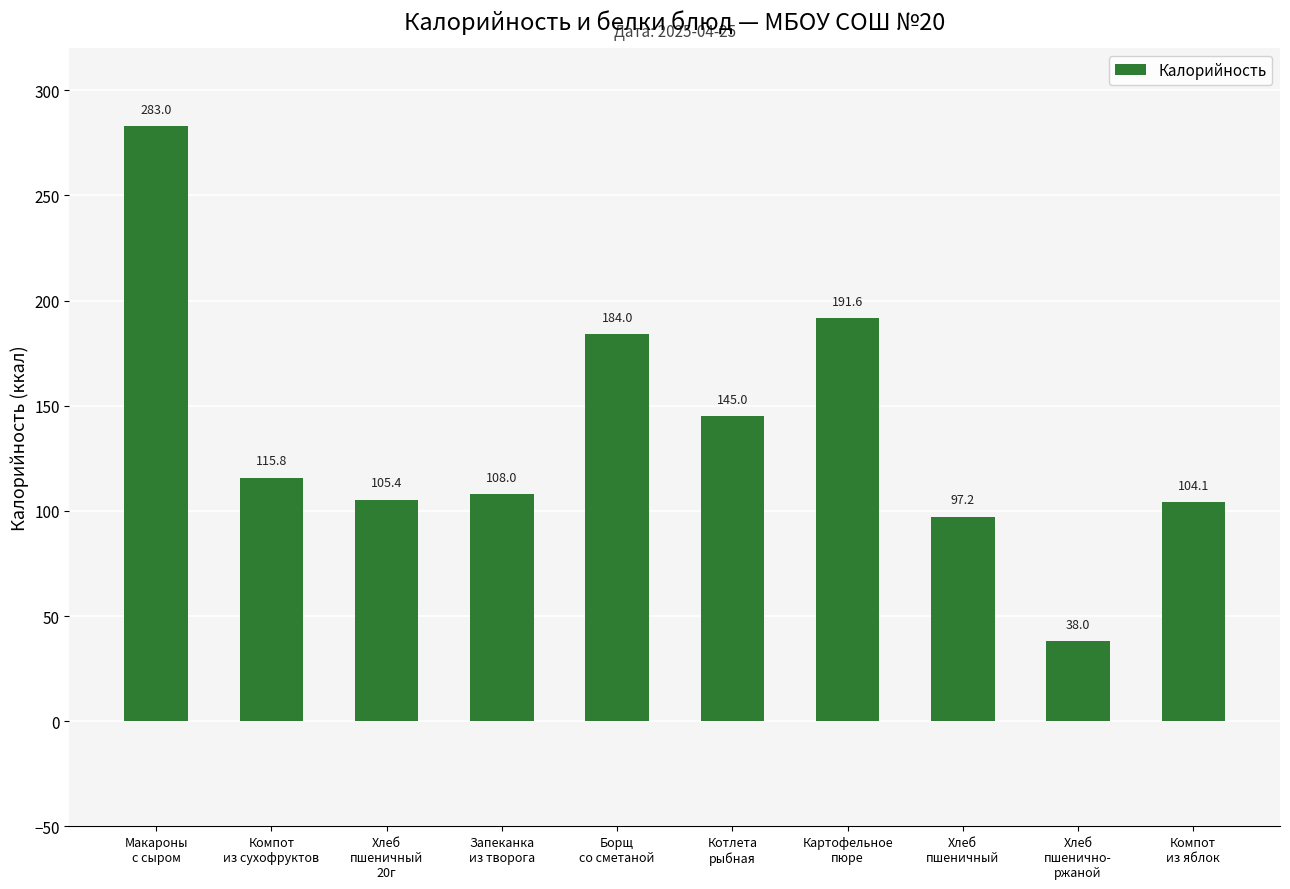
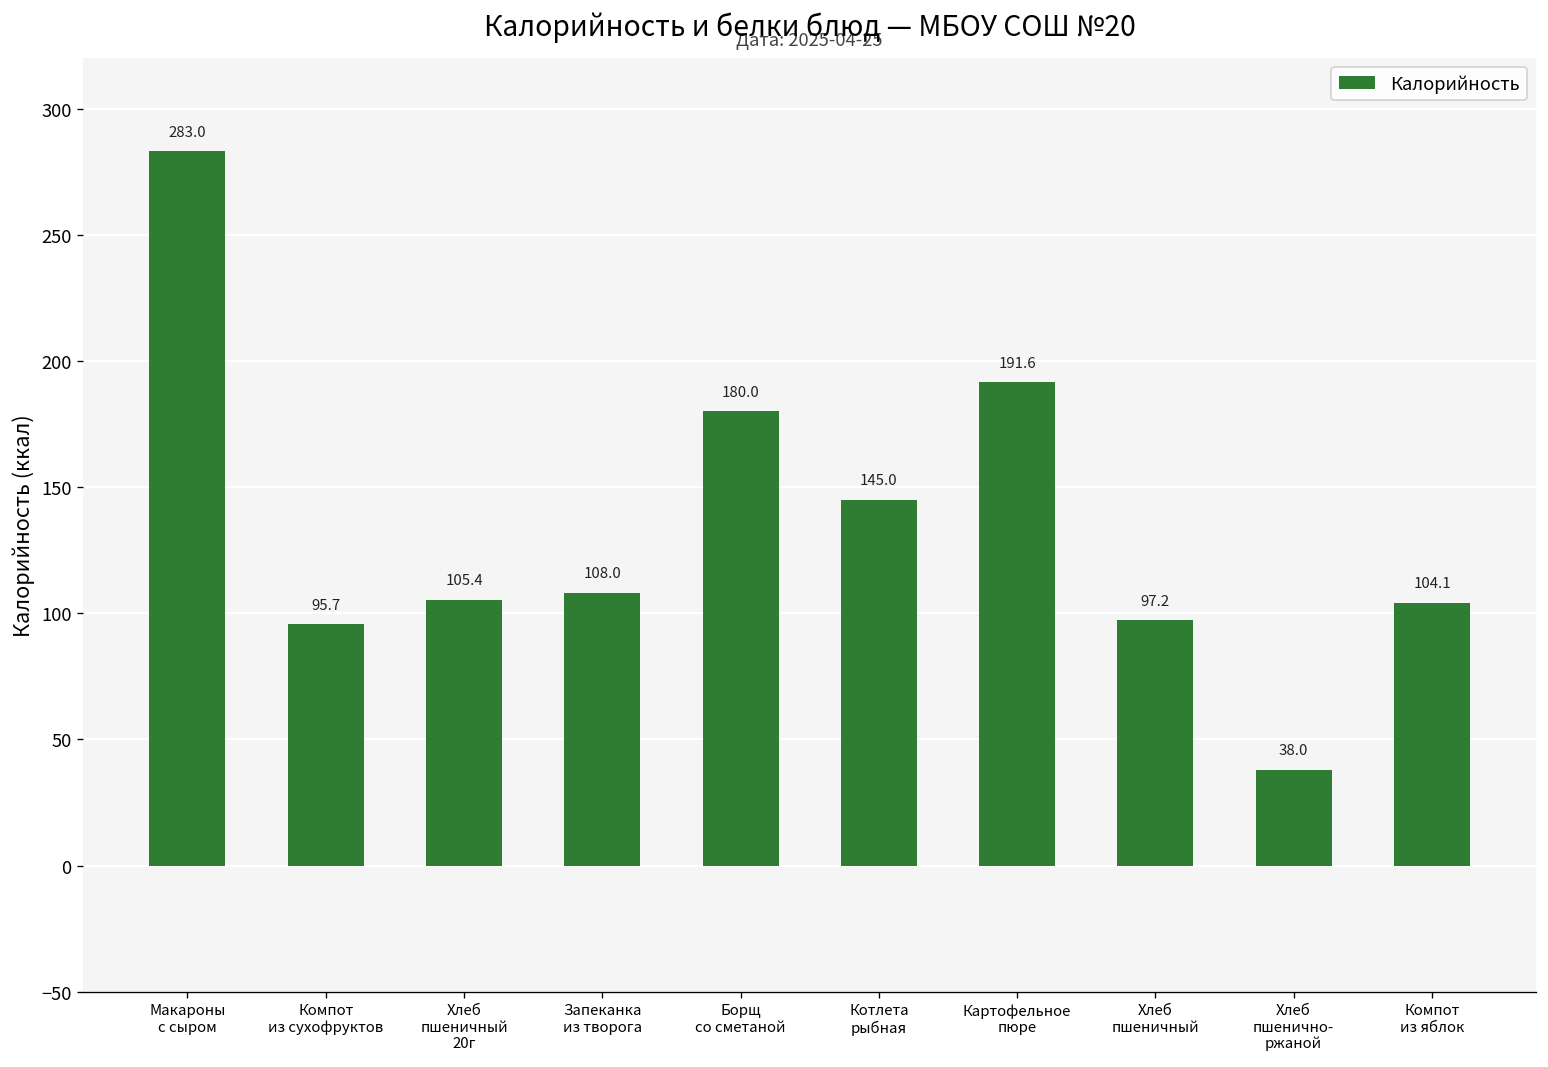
Компот из сухофруктов: 115.8 -> 95.7
Борщ со сметаной: 184.0 -> 180.0
